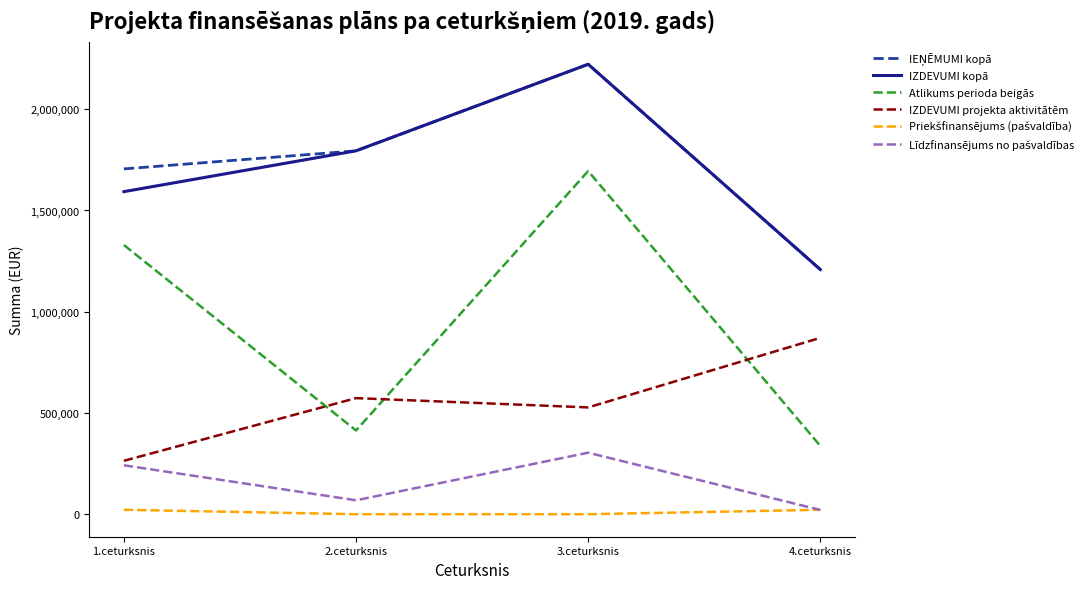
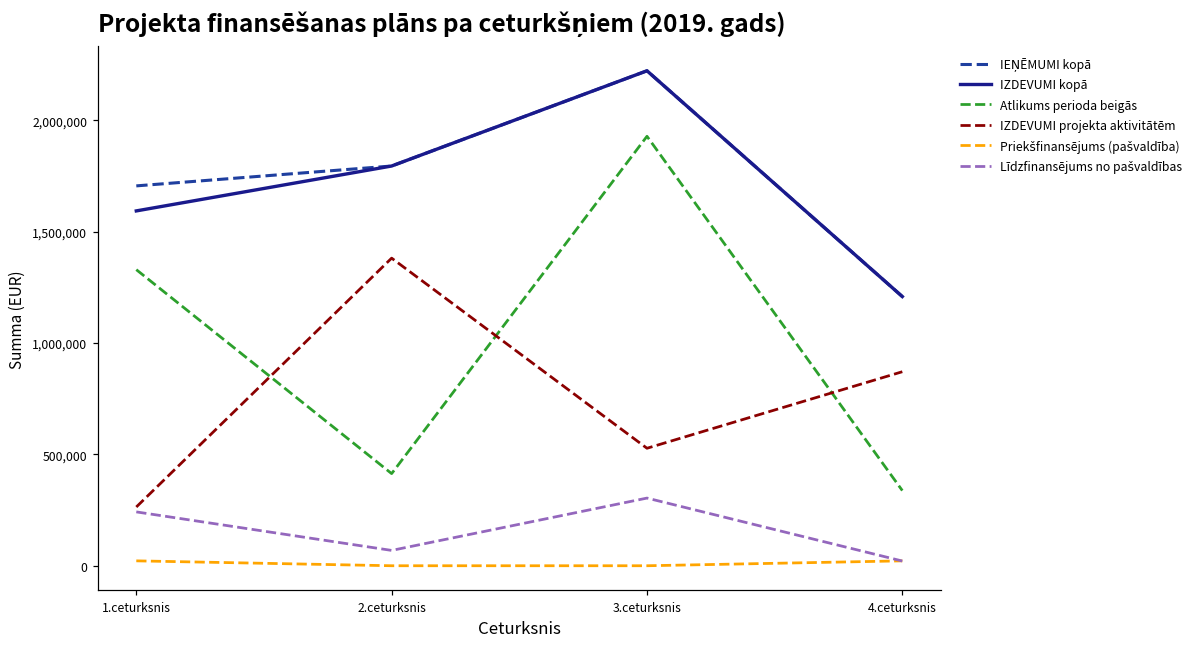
IZDEVUMI projekta aktivitātēm, 2.ceturksnis: 570,000 -> 1,380,000
Atlikums perioda beigās, 3.ceturksnis: 1,690,000 -> 1,930,000
